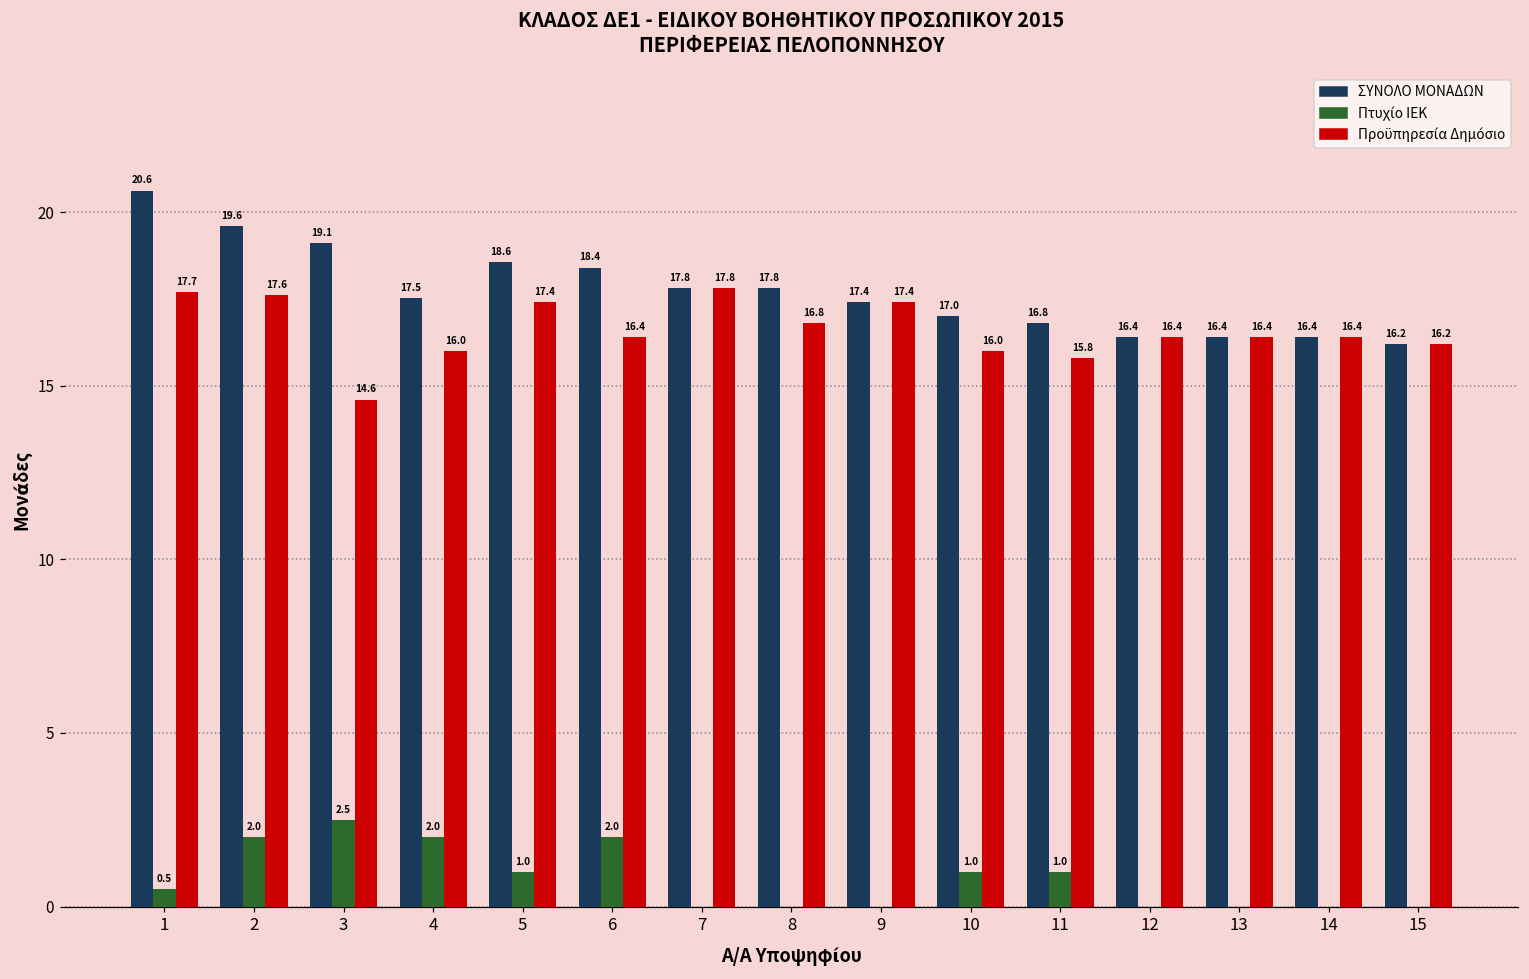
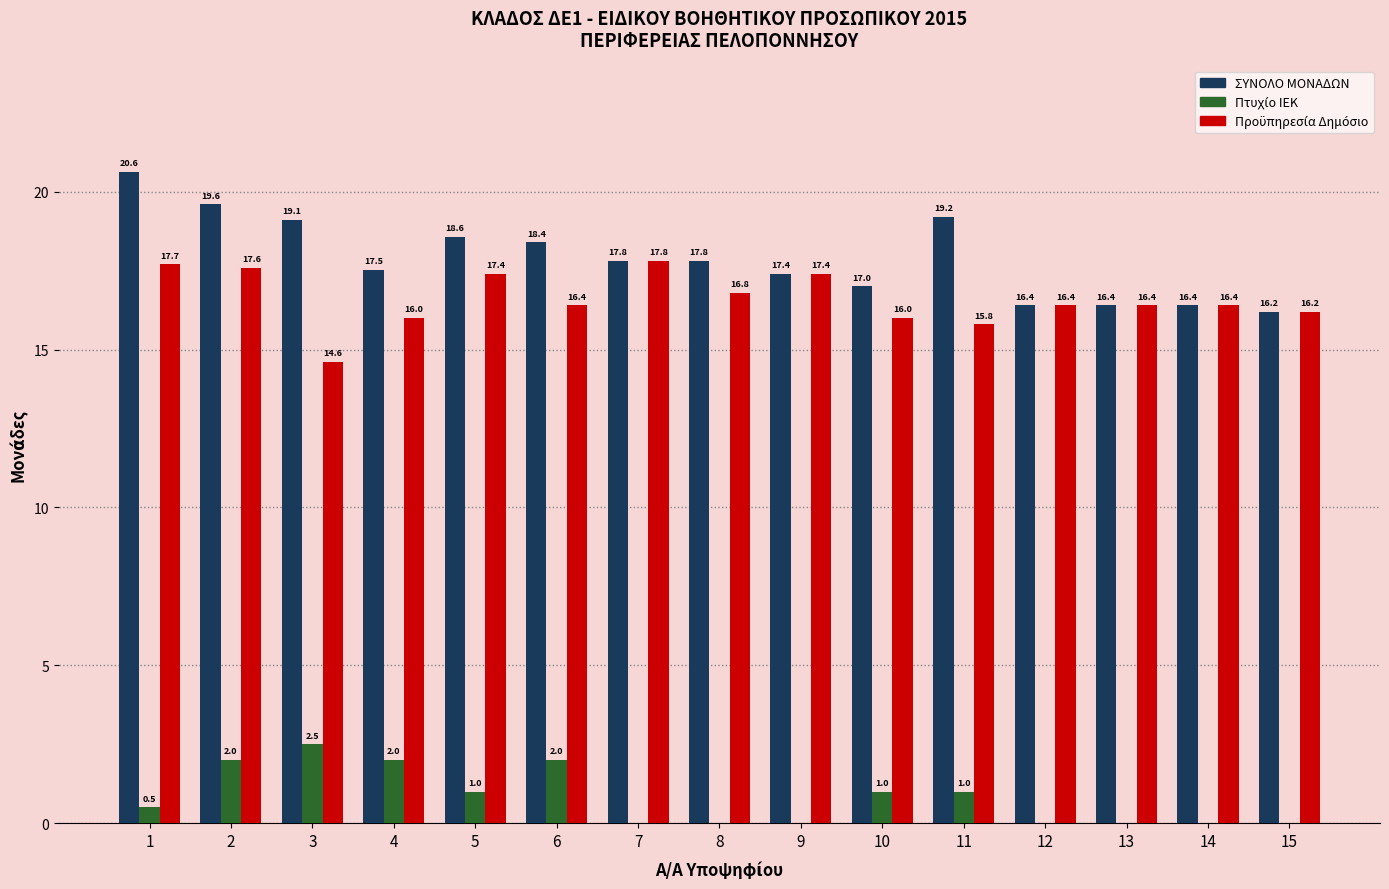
ΣΥΝΟΛΟ ΜΟΝΑΔΩΝ, 11: 16.8 -> 19.2
